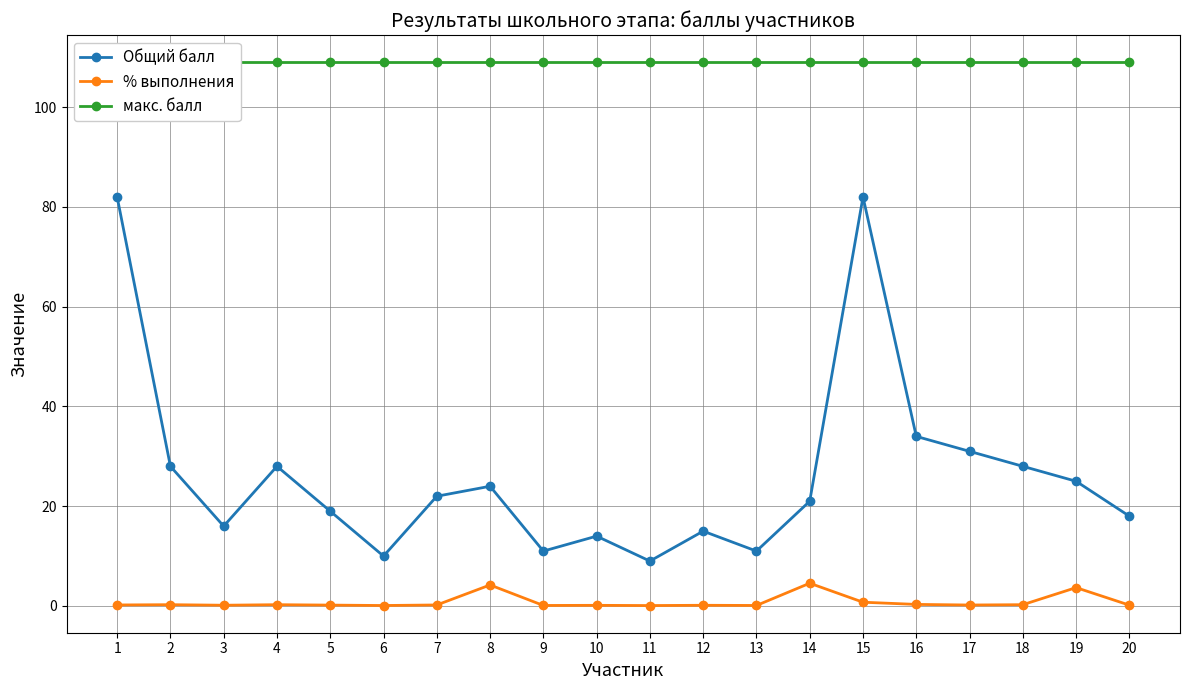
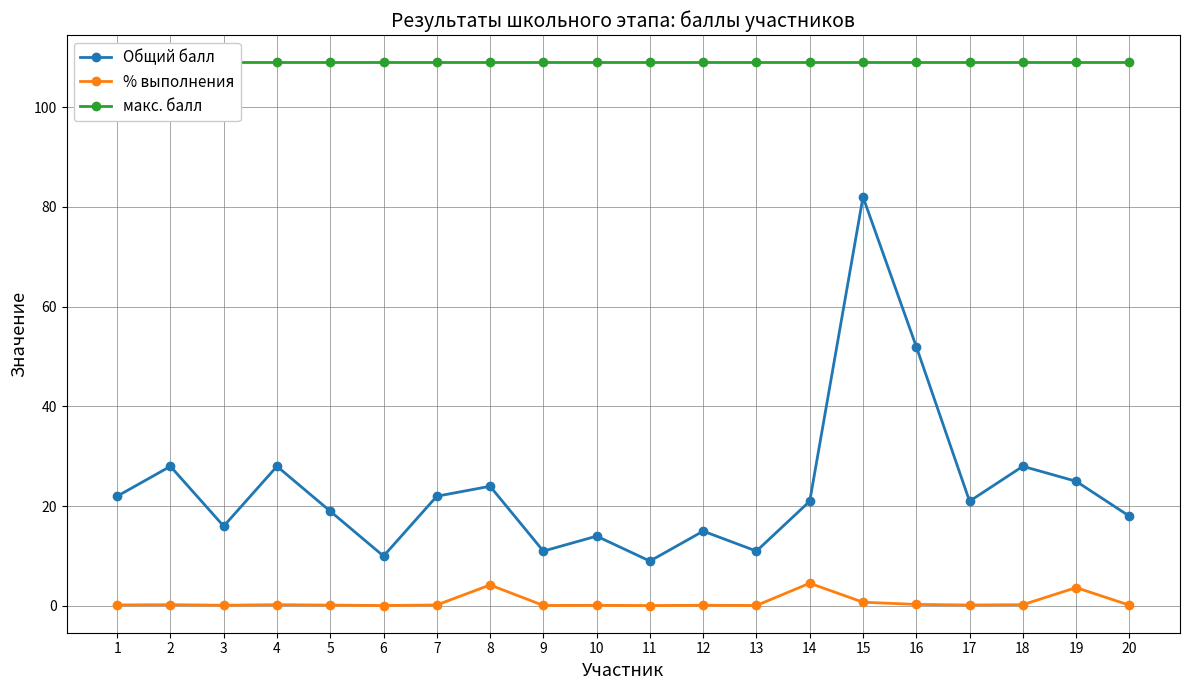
Общий балл, 1: 82 -> 22
Общий балл, 16: 34 -> 52
Общий балл, 17: 31 -> 21
